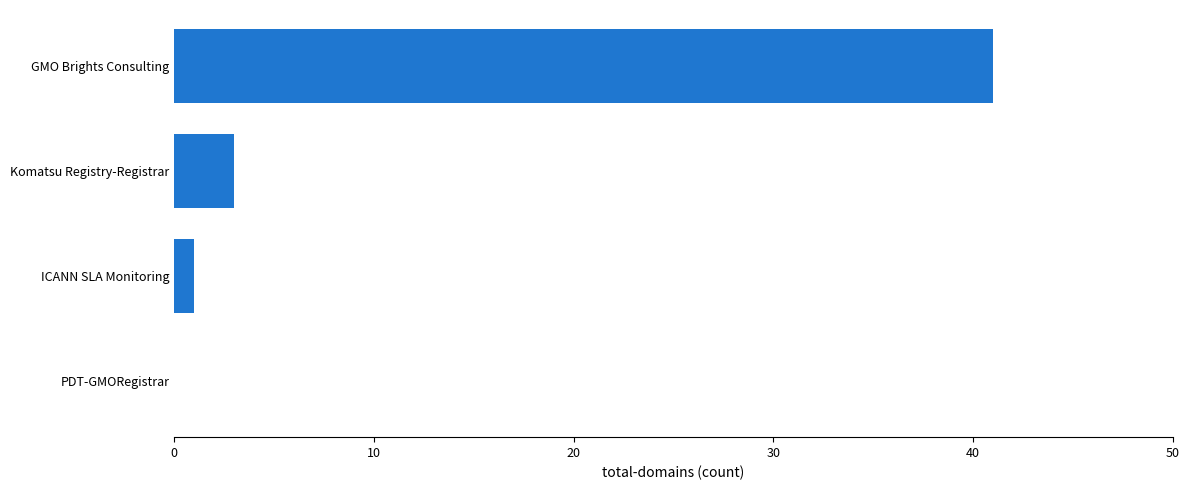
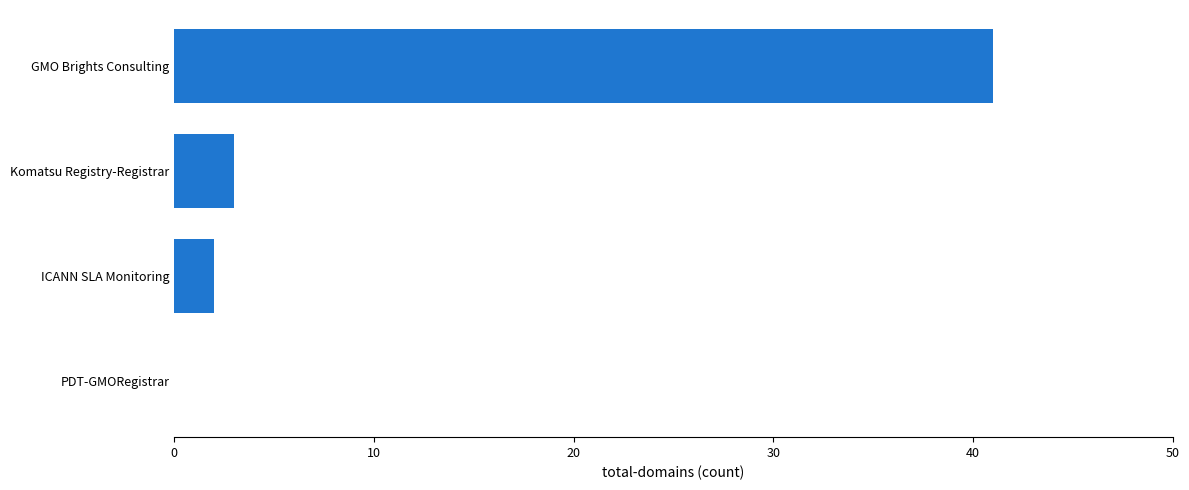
ICANN SLA Monitoring: 1 -> 2
